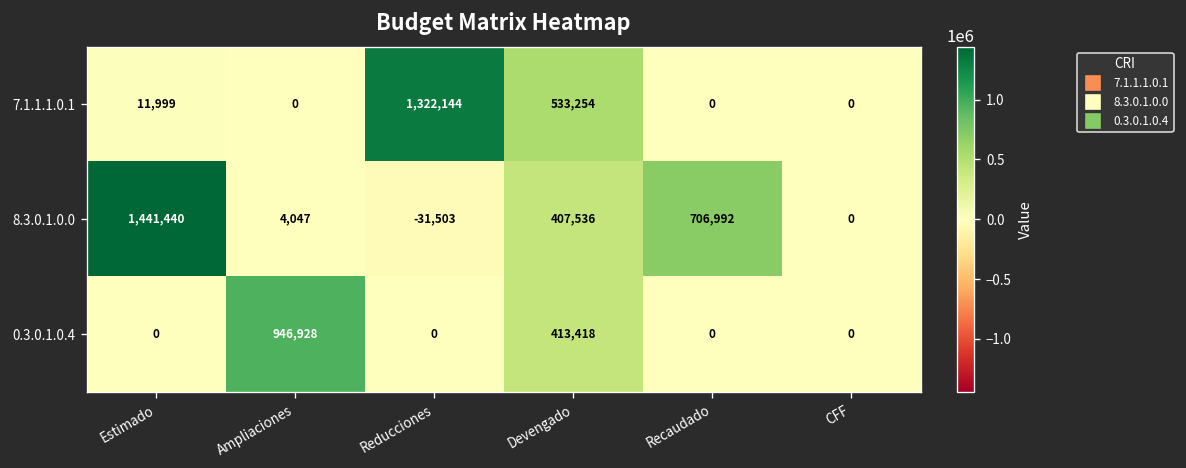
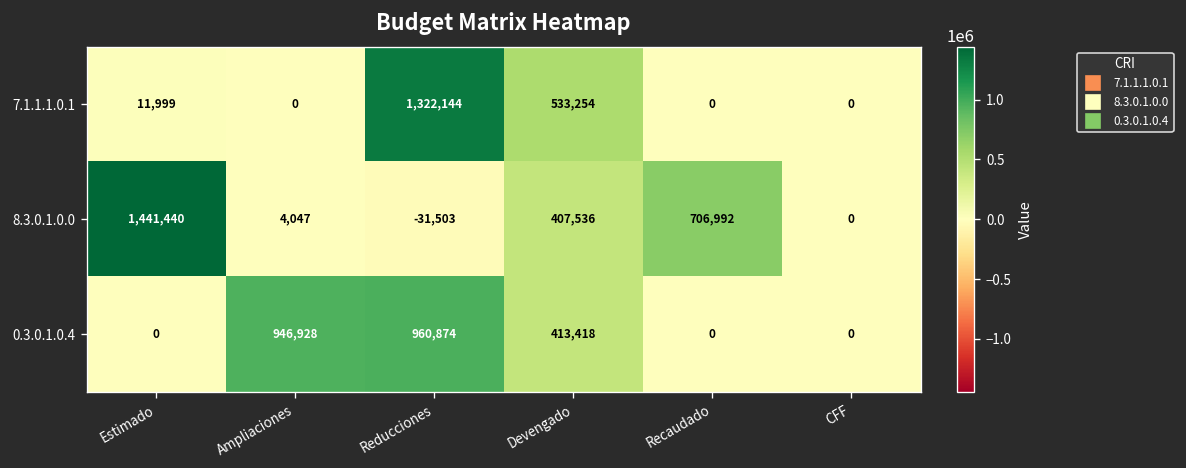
0.3.0.1.0.4, Reducciones: 0 -> 960,874
